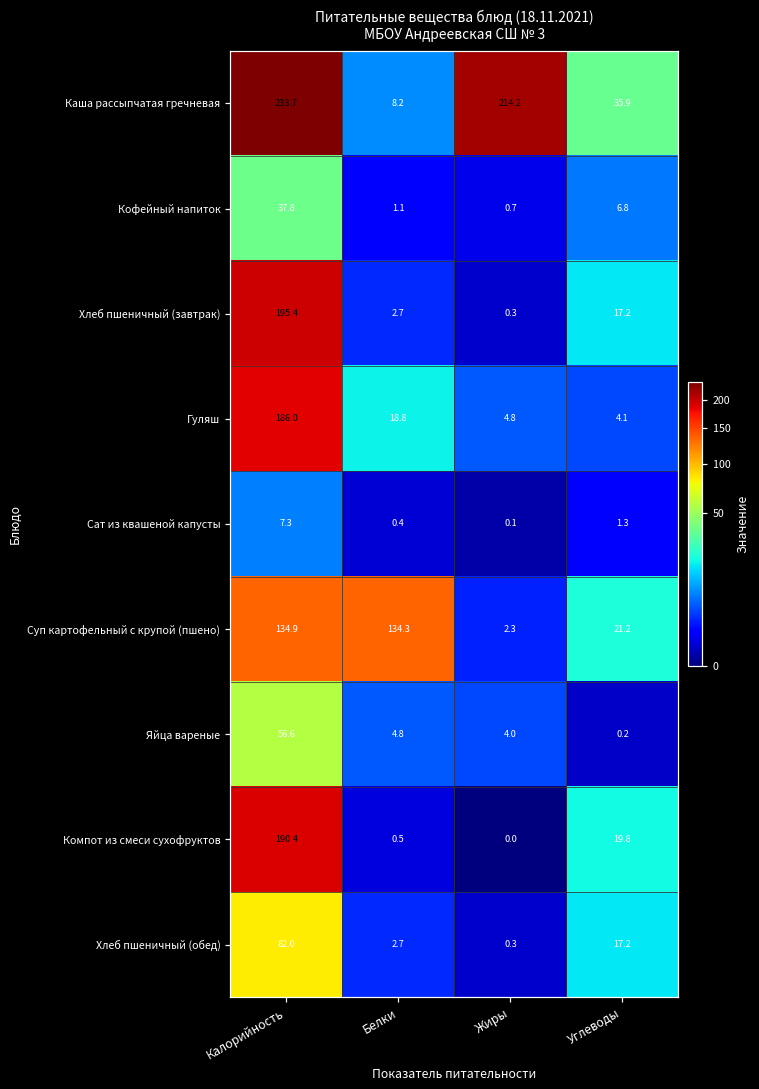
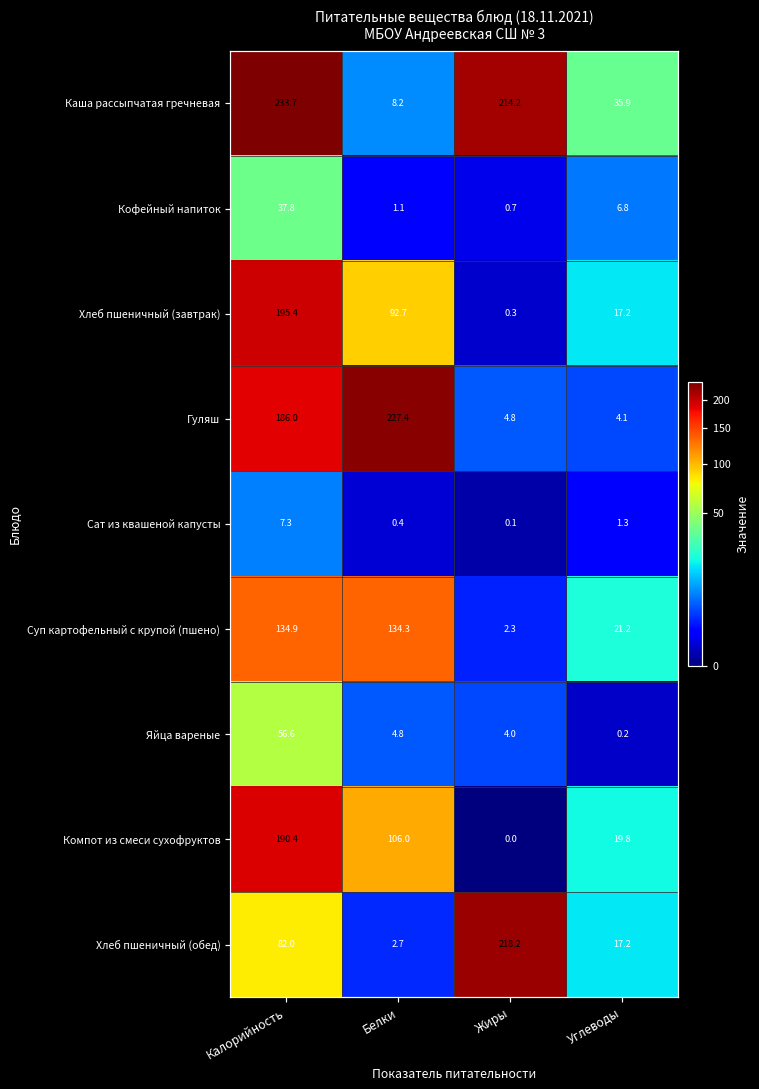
Хлеб пшеничный (завтрак), Белки: 2.7 -> 92.7
Гуляш, Белки: 18.8 -> 227.4
Компот из смеси сухофруктов, Белки: 0.5 -> 106.0
Хлеб пшеничный (обед), Жиры: 0.3 -> 218.2
